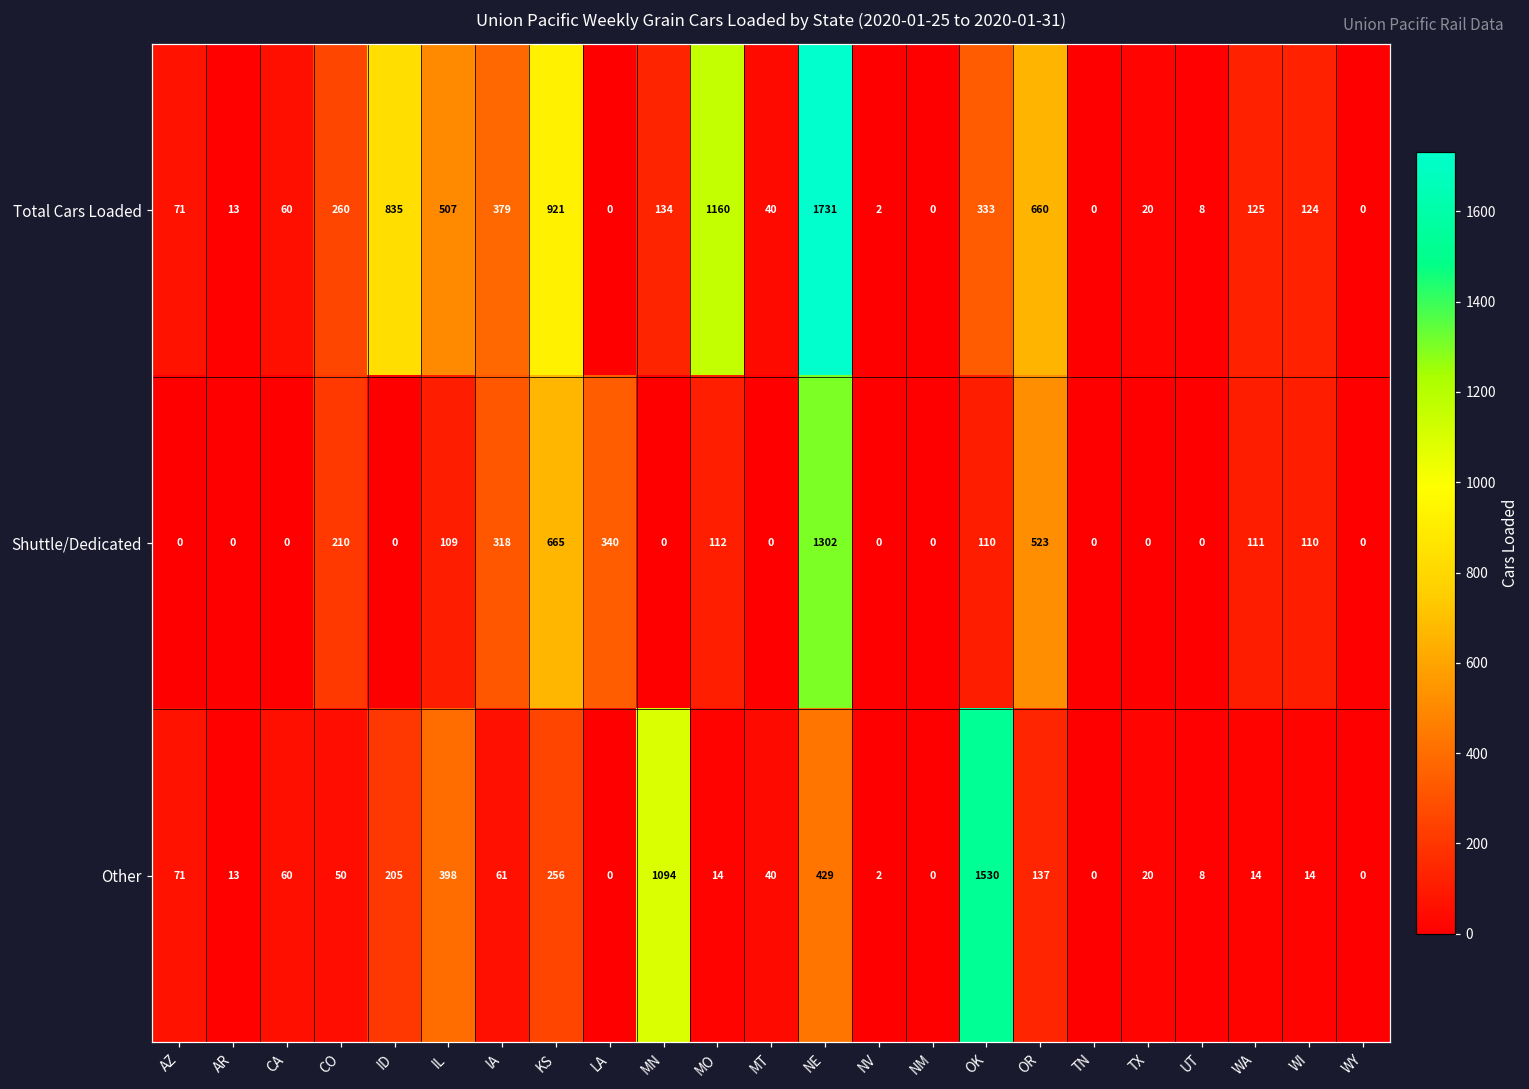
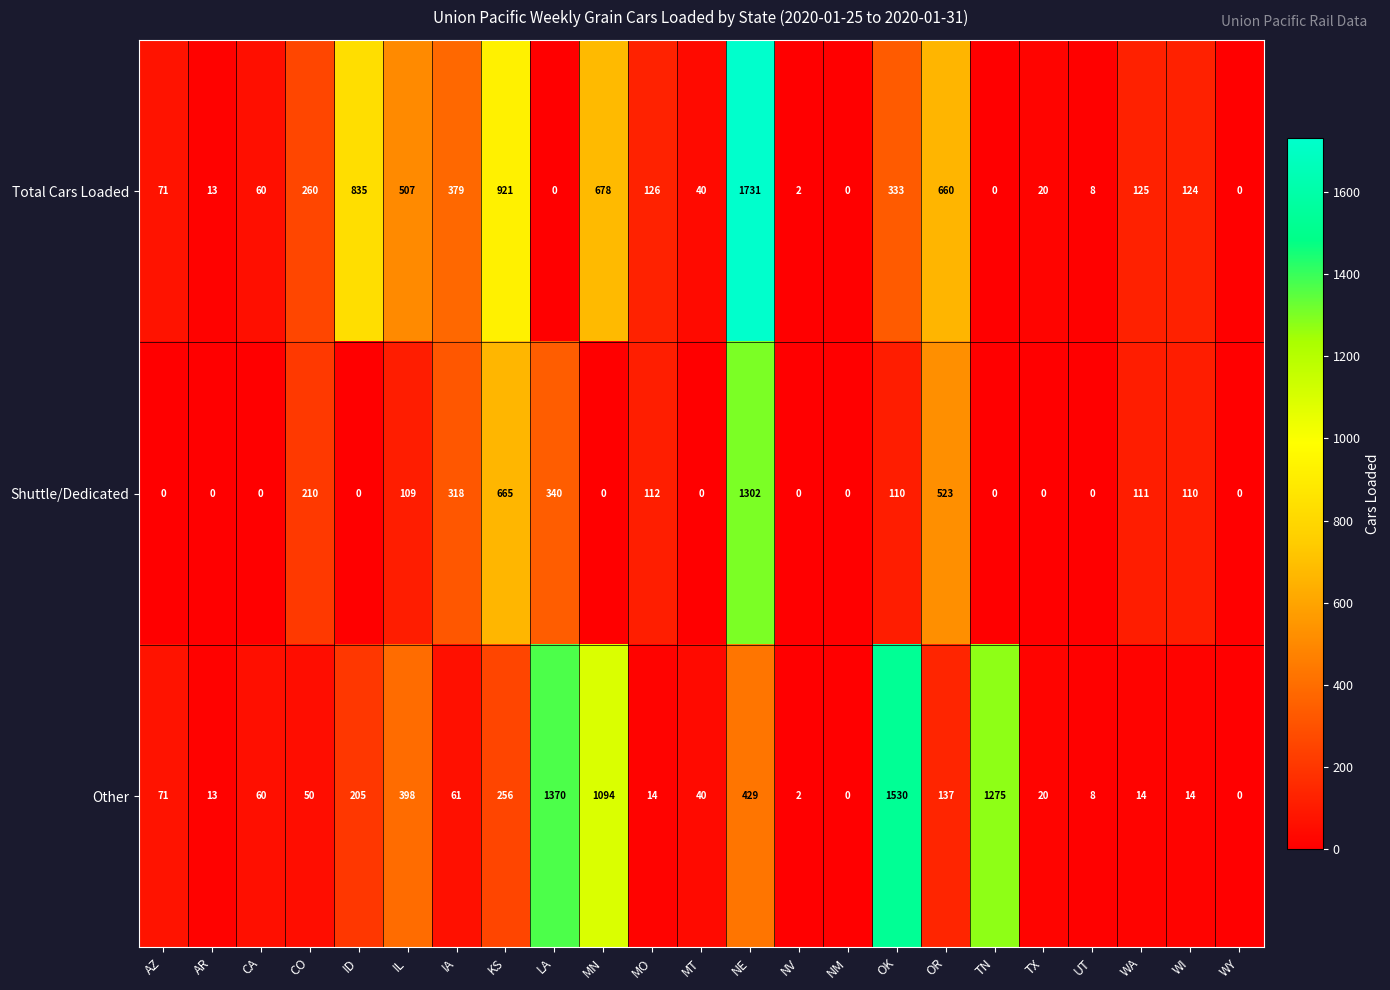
Total Cars Loaded, MN: 134 -> 678
Total Cars Loaded, MO: 1160 -> 126
Other, LA: 0 -> 1370
Other, TN: 0 -> 1275
